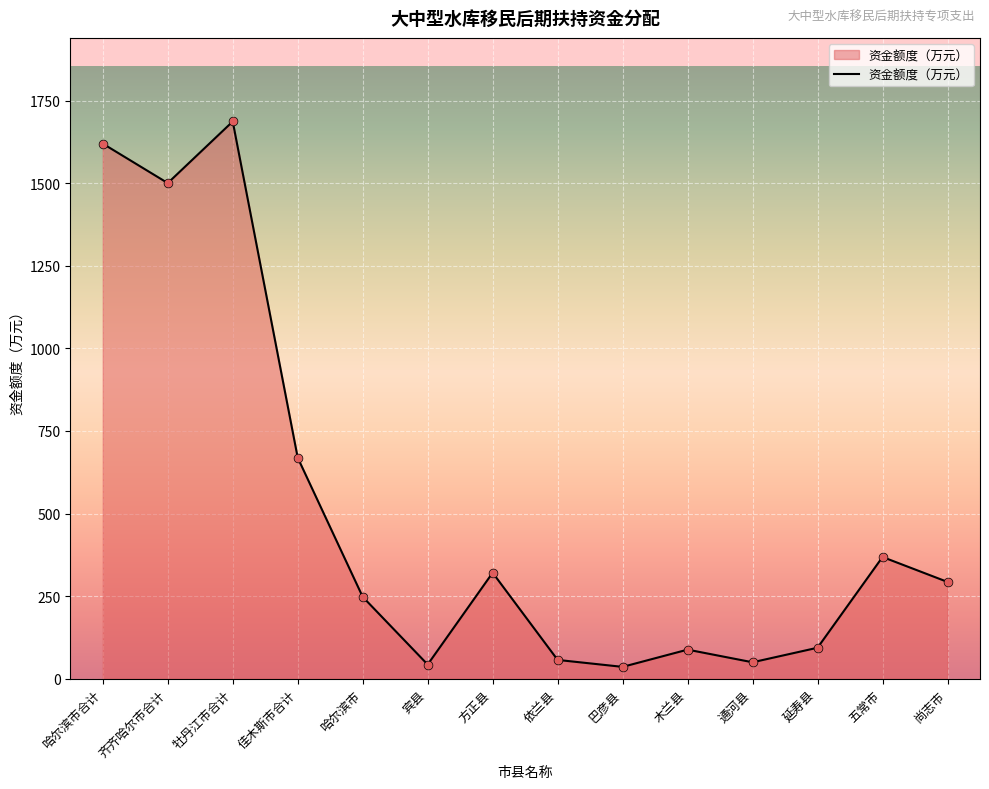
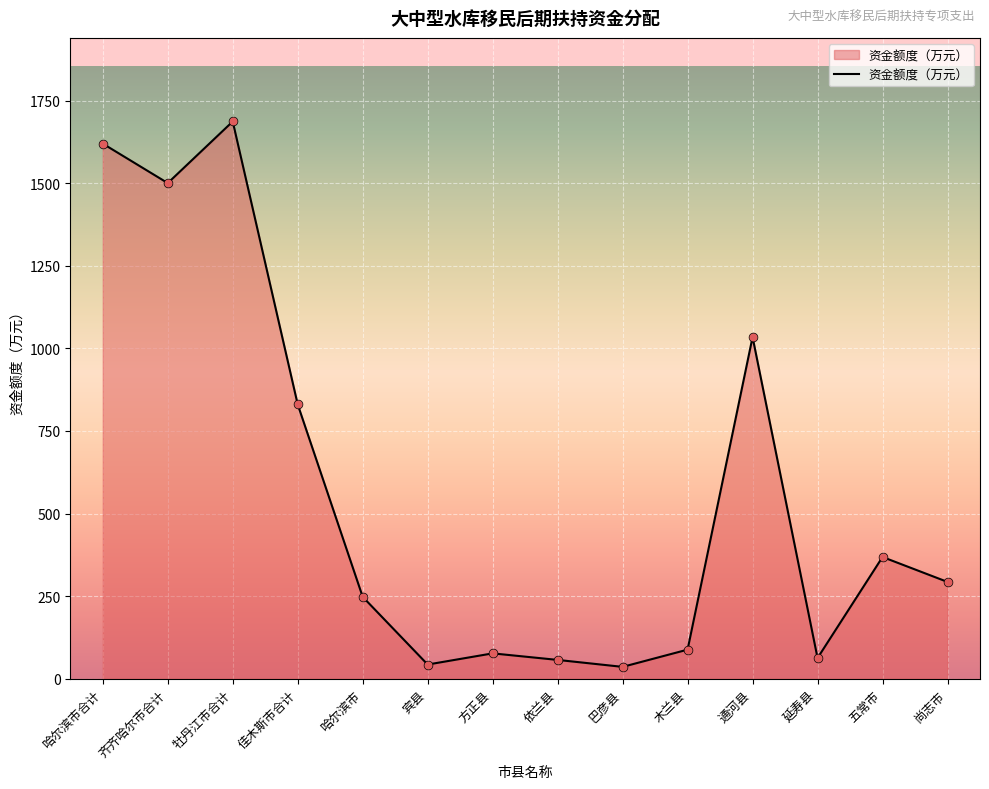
佳木斯市合计: 670 -> 830
方正县: 320 -> 80
通河县: 50 -> 1030
延寿县: 90 -> 60
